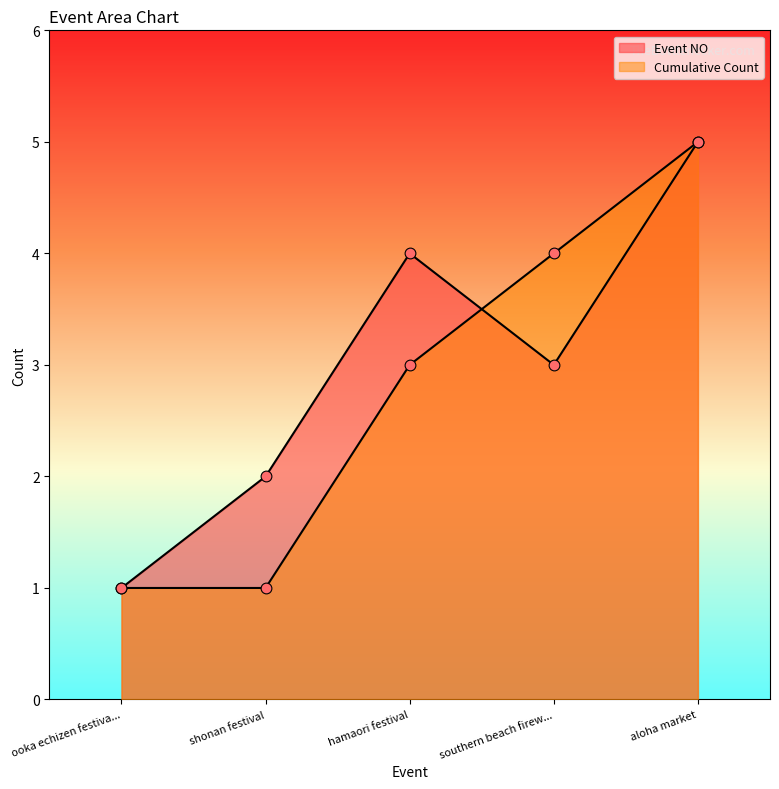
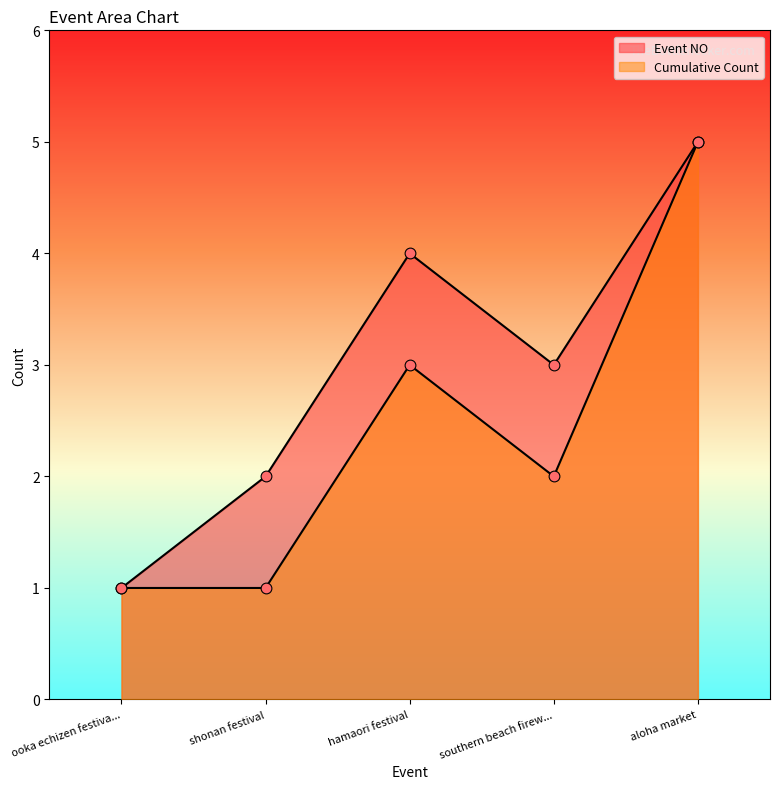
Cumulative Count, southern beach firew...: 4 -> 2
